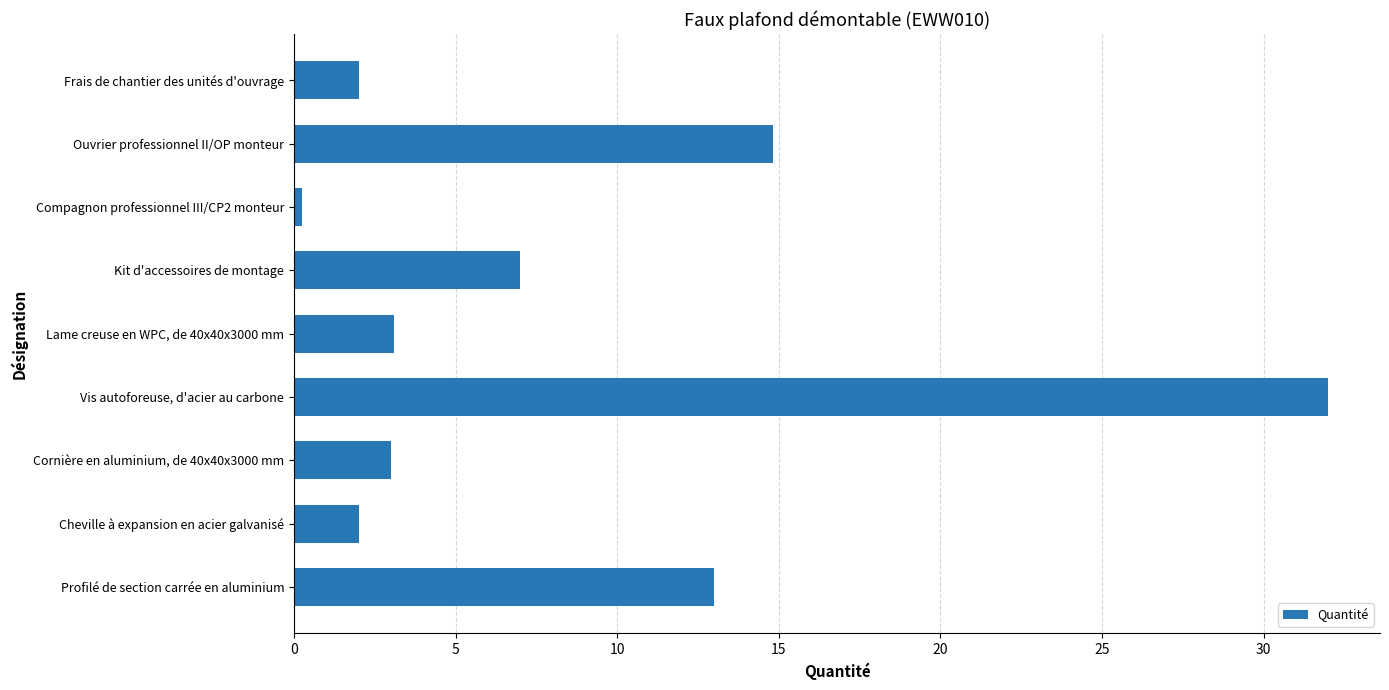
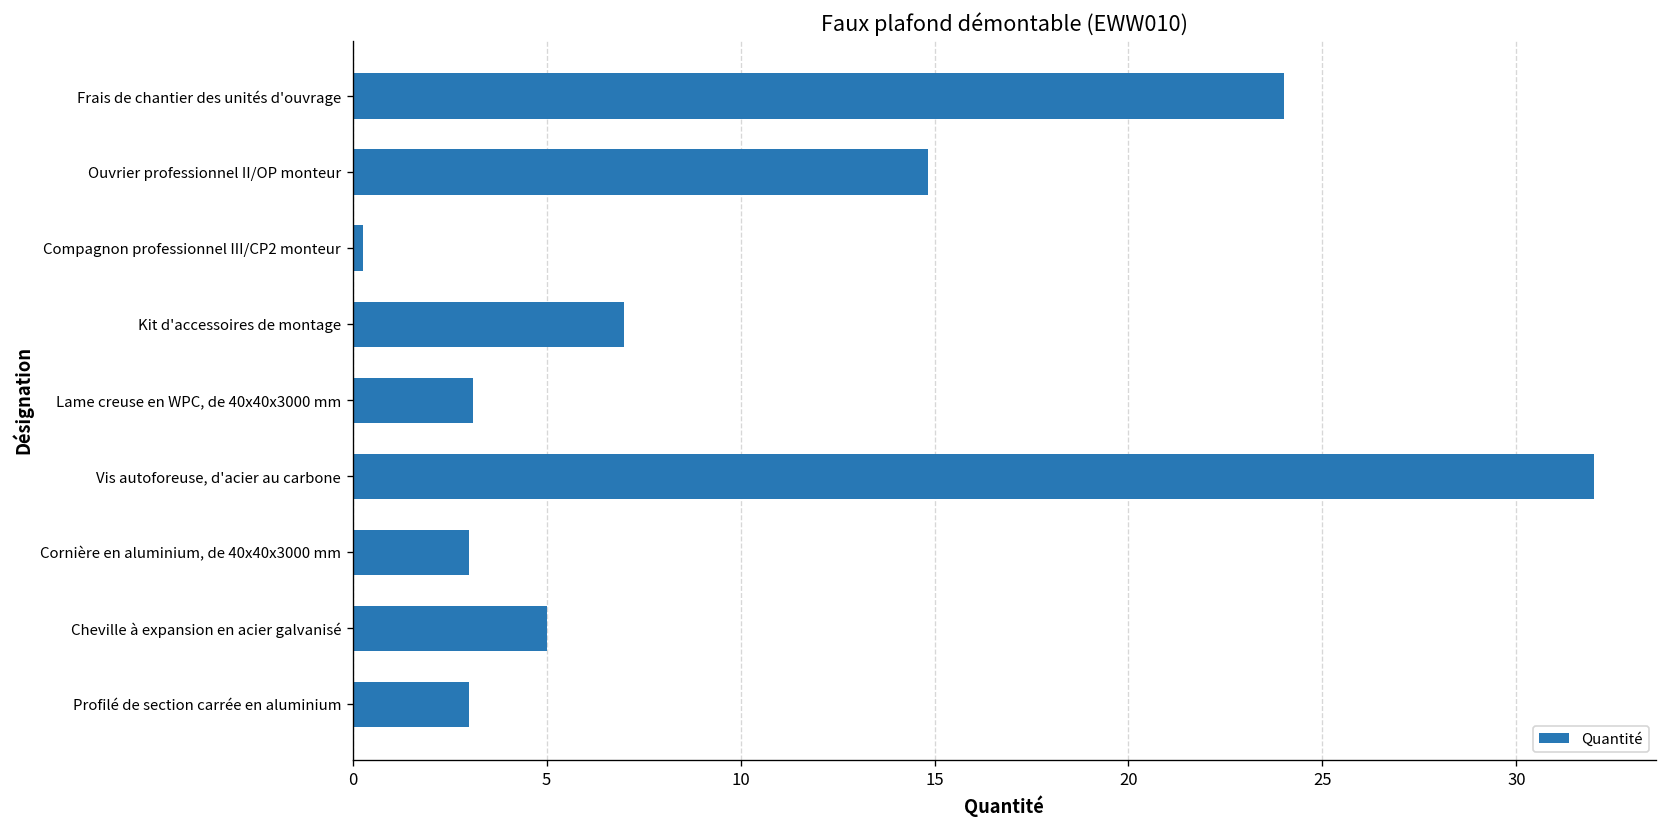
Frais de chantier des unités d'ouvrage: 2 -> 24
Cheville à expansion en acier galvanisé: 2 -> 5
Profilé de section carrée en aluminium: 13 -> 3
